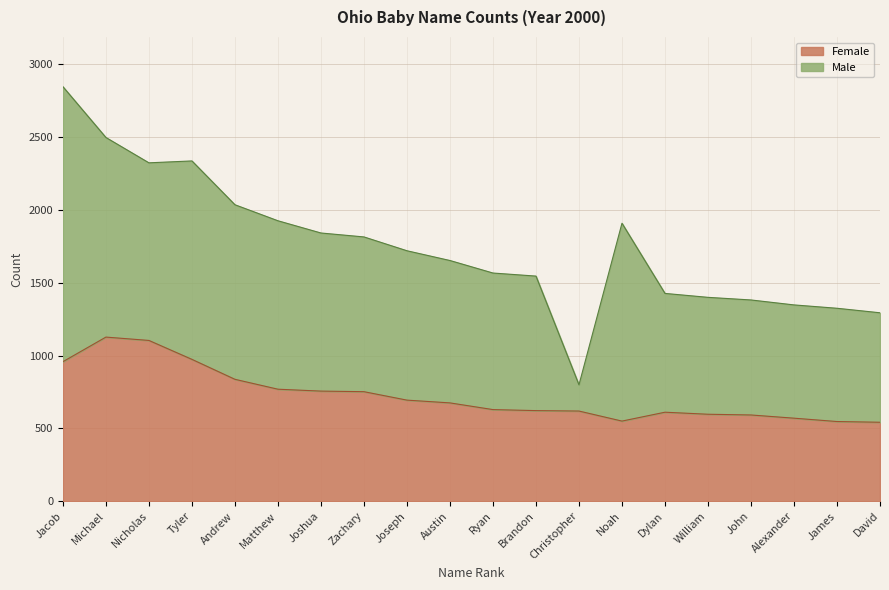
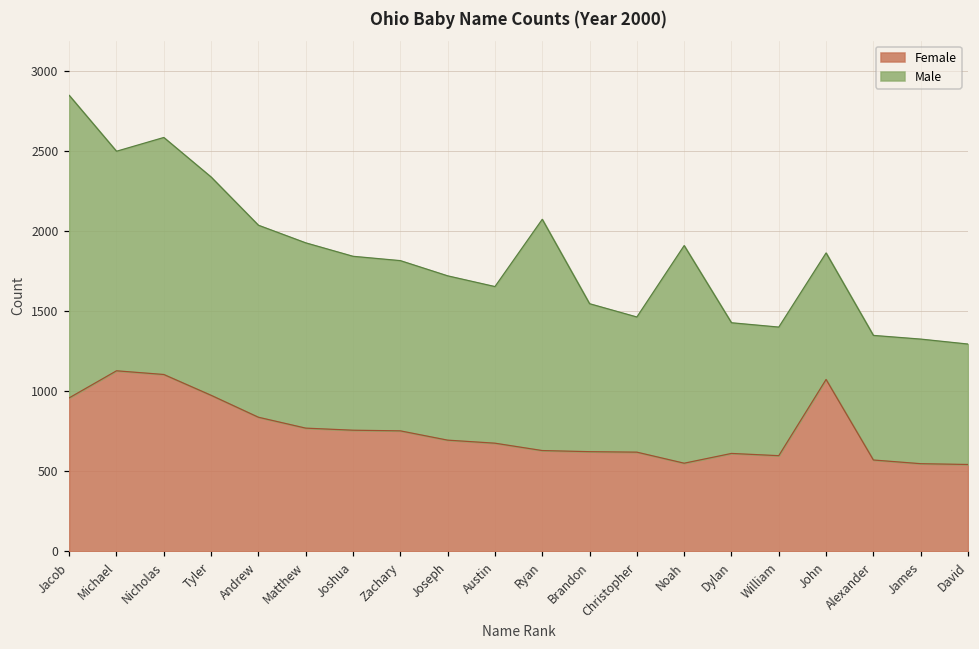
Male, Nicholas: 1220 -> 1480
Male, Ryan: 940 -> 1440
Male, Christopher: 180 -> 840
Female, John: 590 -> 1070
